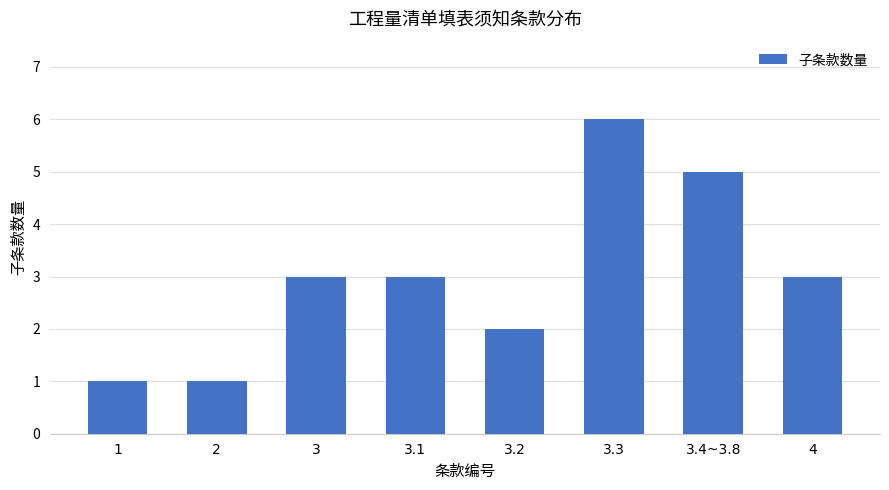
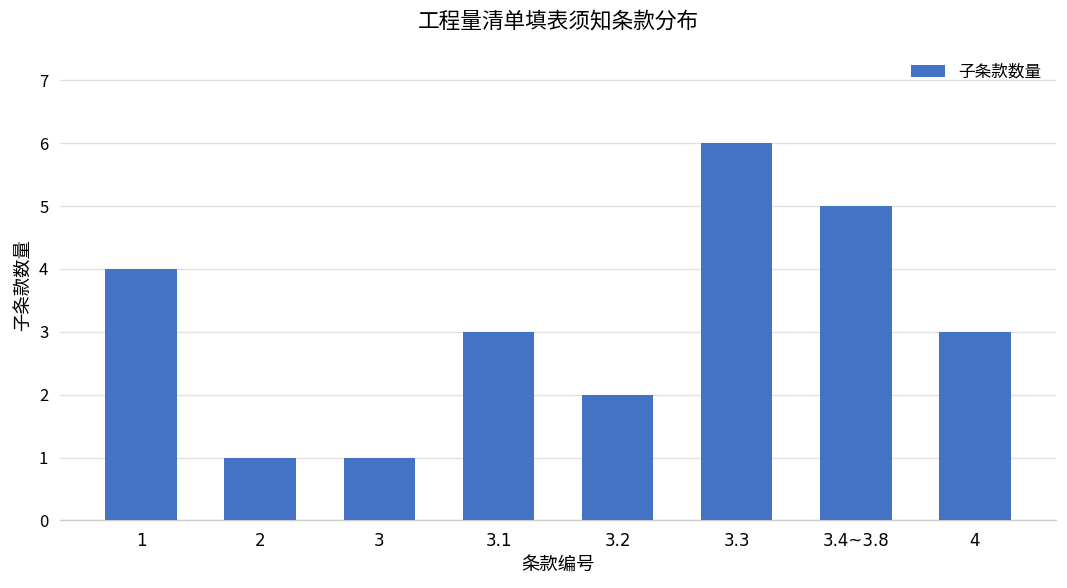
1: 1 -> 4
3: 3 -> 1
